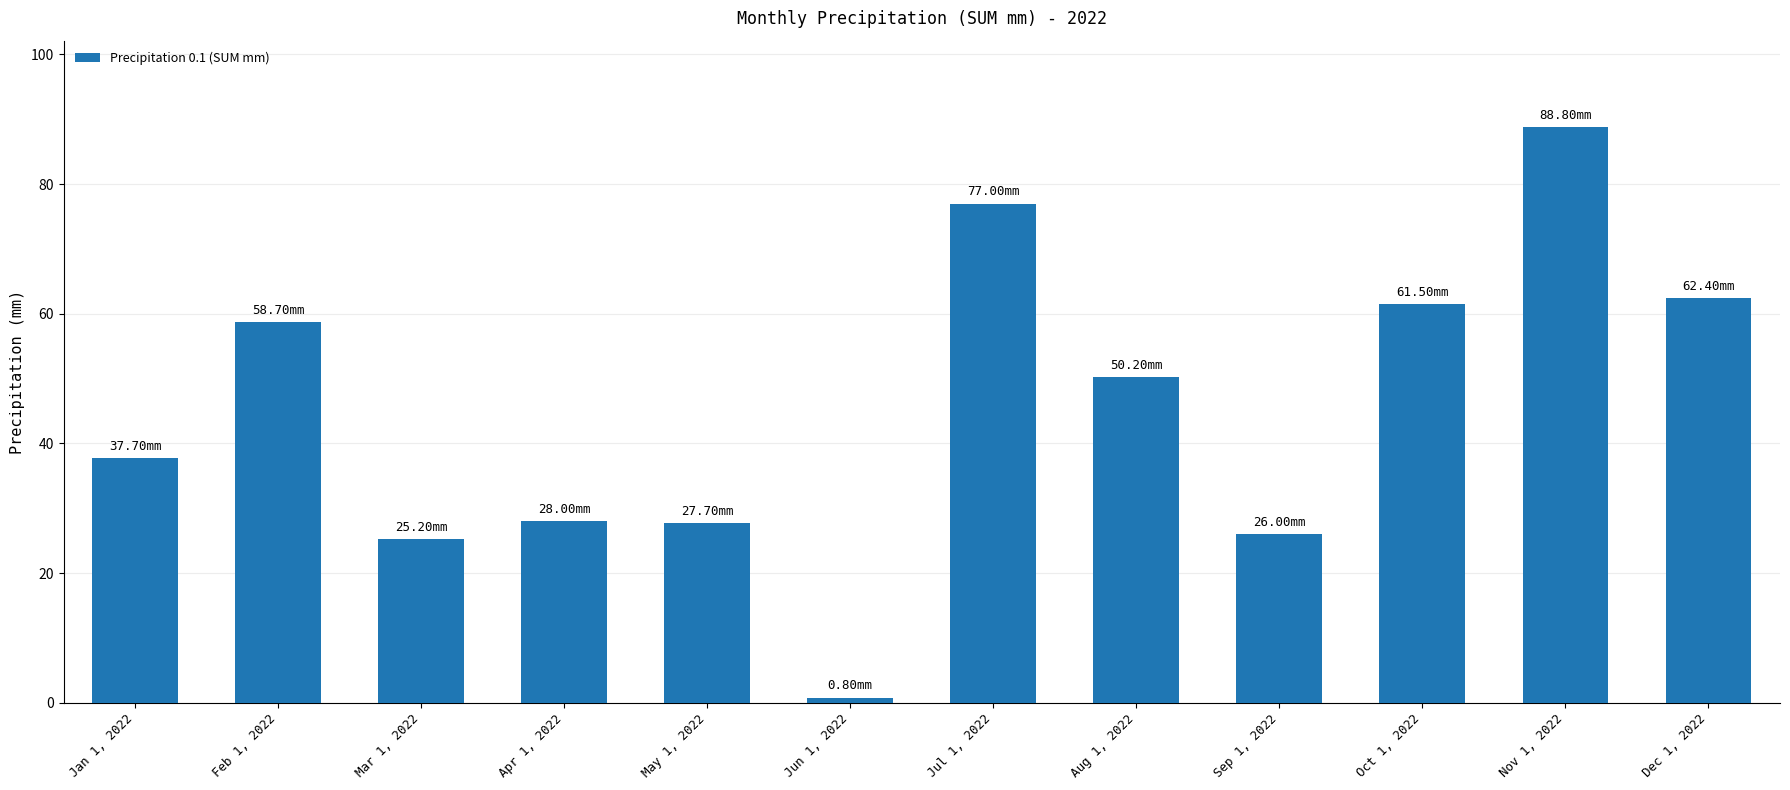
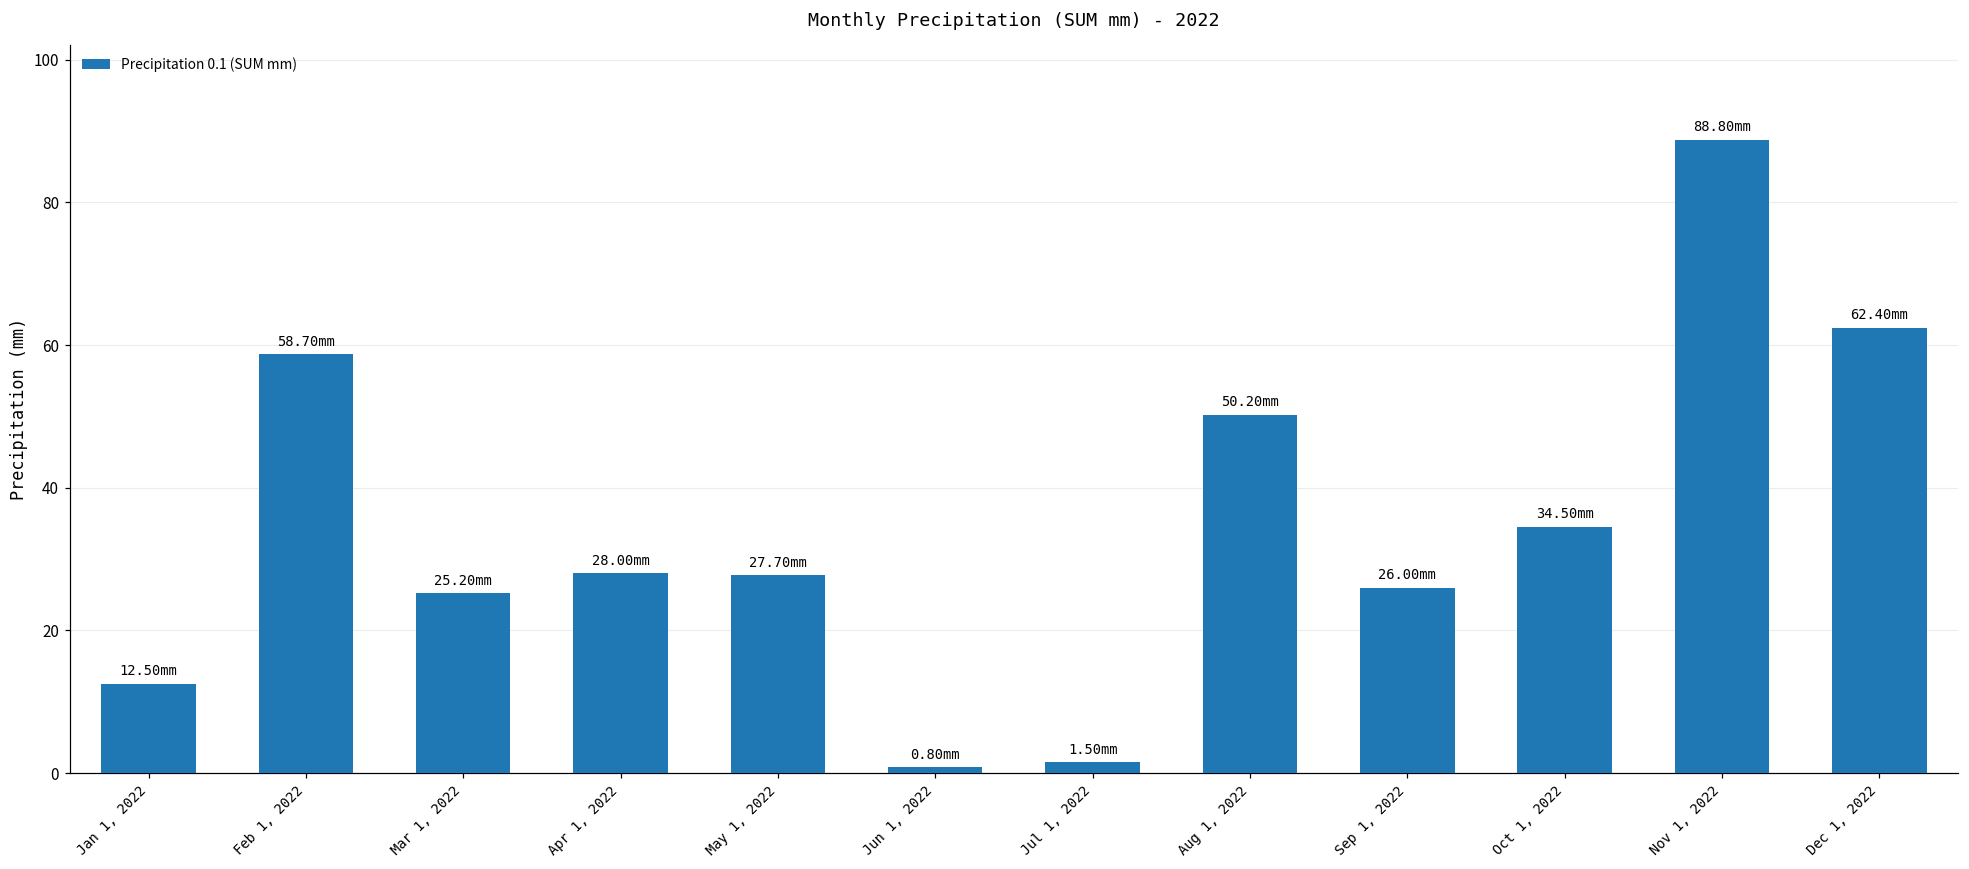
Jan 1, 2022: 37.70 -> 12.50
Jul 1, 2022: 77.00 -> 1.50
Oct 1, 2022: 61.50 -> 34.50
